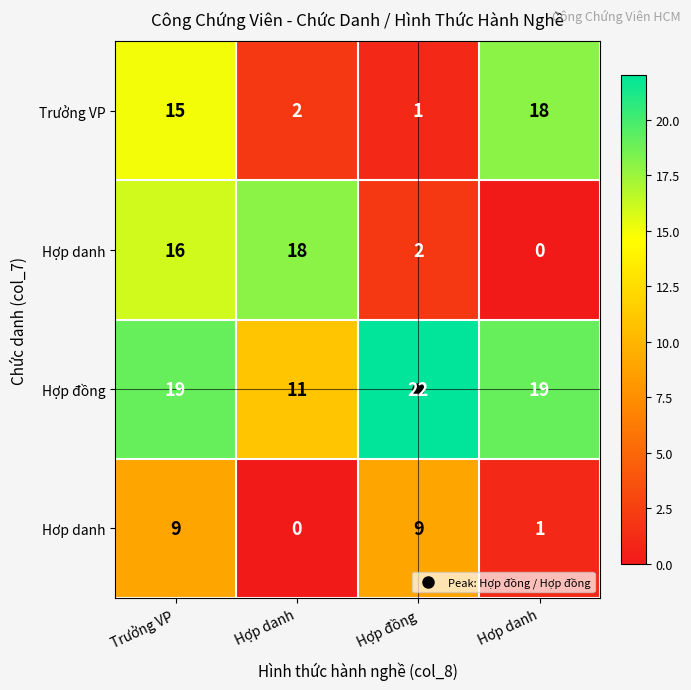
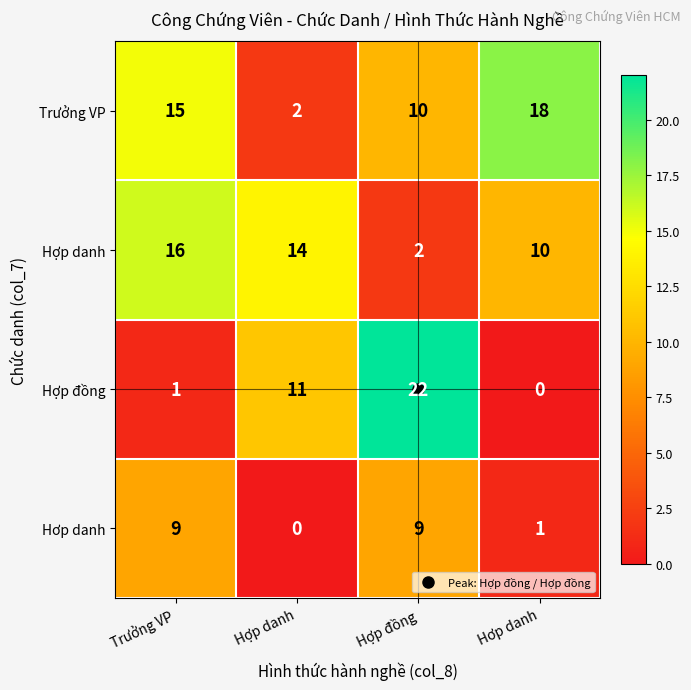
Trưởng VP, Hợp đồng: 1 -> 10
Hợp danh, Hợp danh: 18 -> 14
Hợp danh, Hơp danh: 0 -> 10
Hợp đồng, Trưởng VP: 19 -> 1
Hợp đồng, Hơp danh: 19 -> 0
